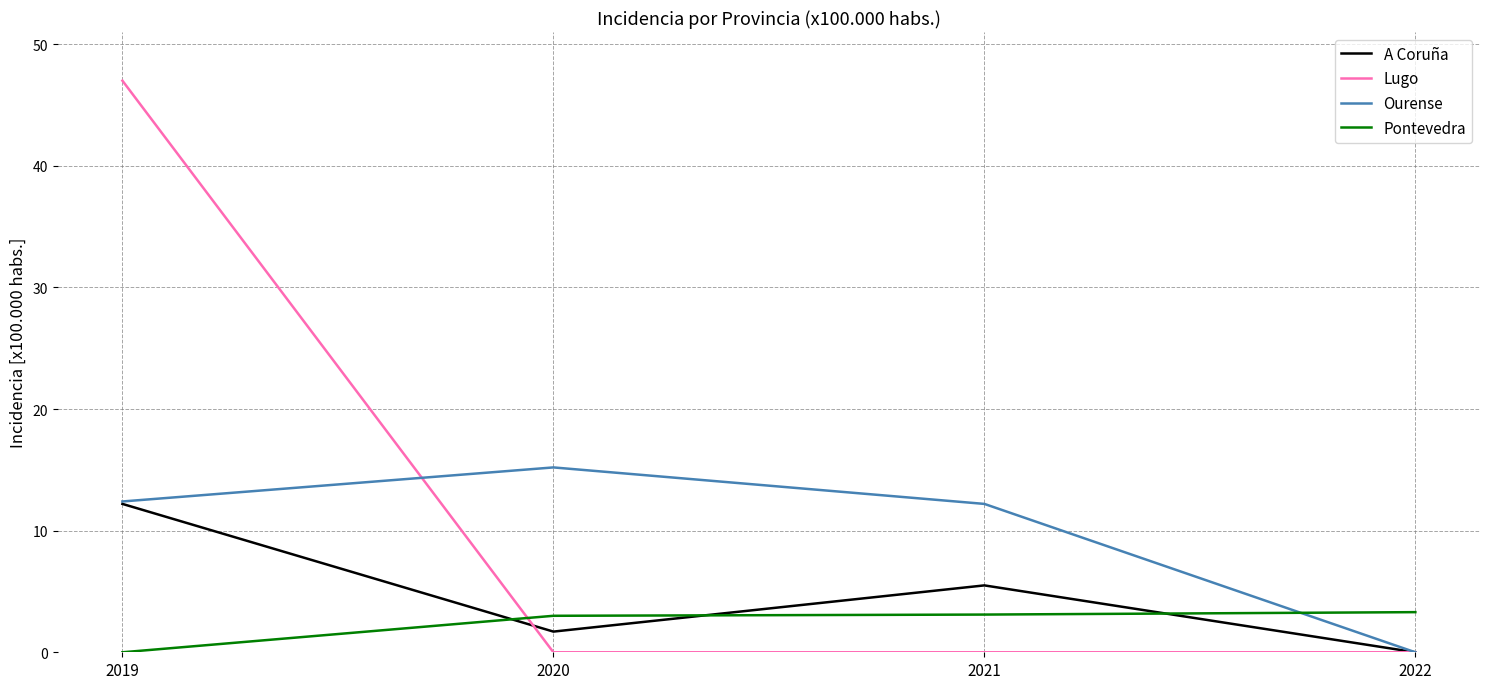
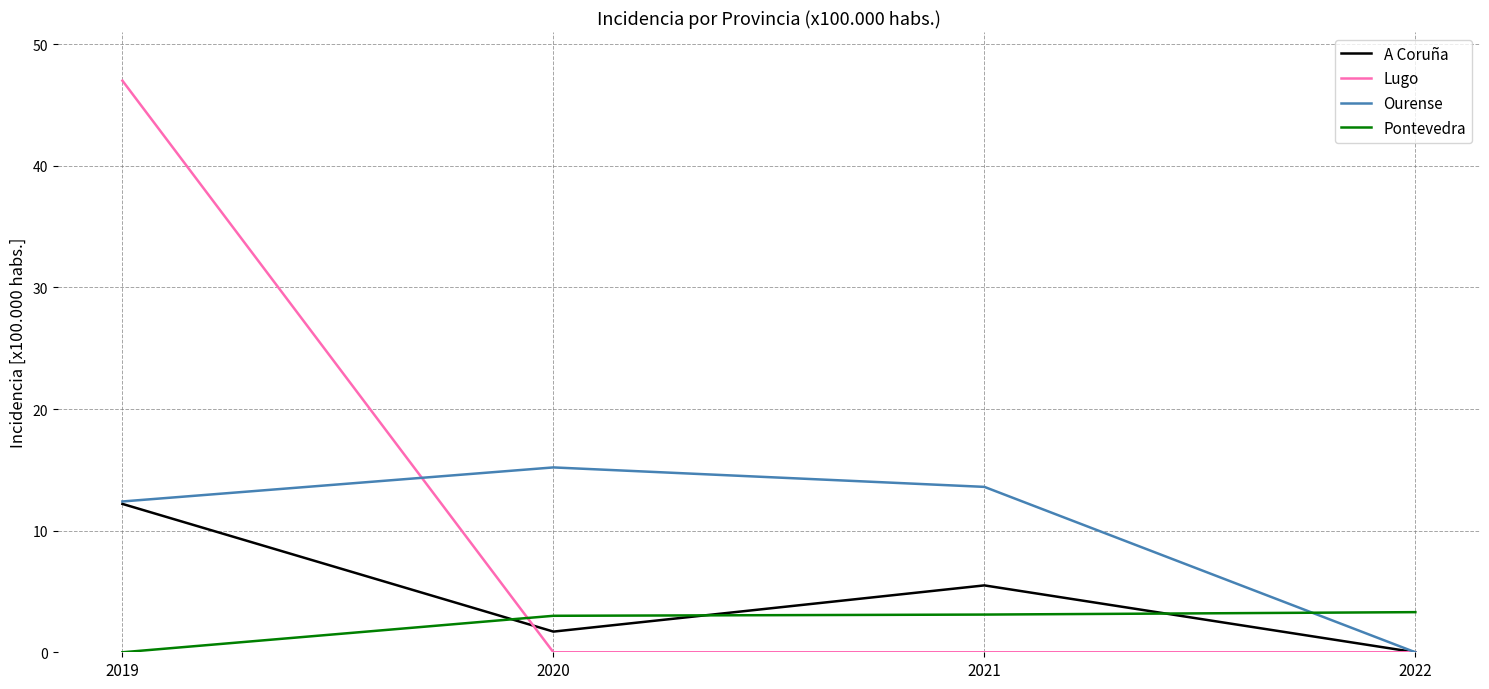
Ourense, 2021: 12.2 -> 13.6
